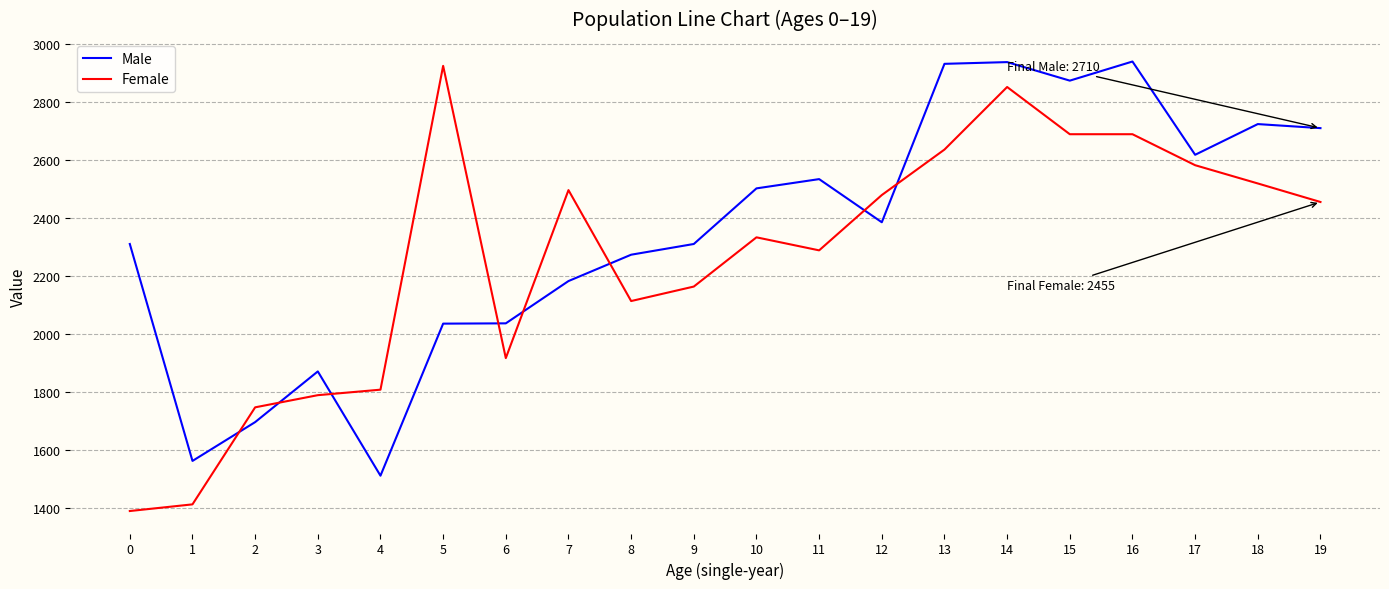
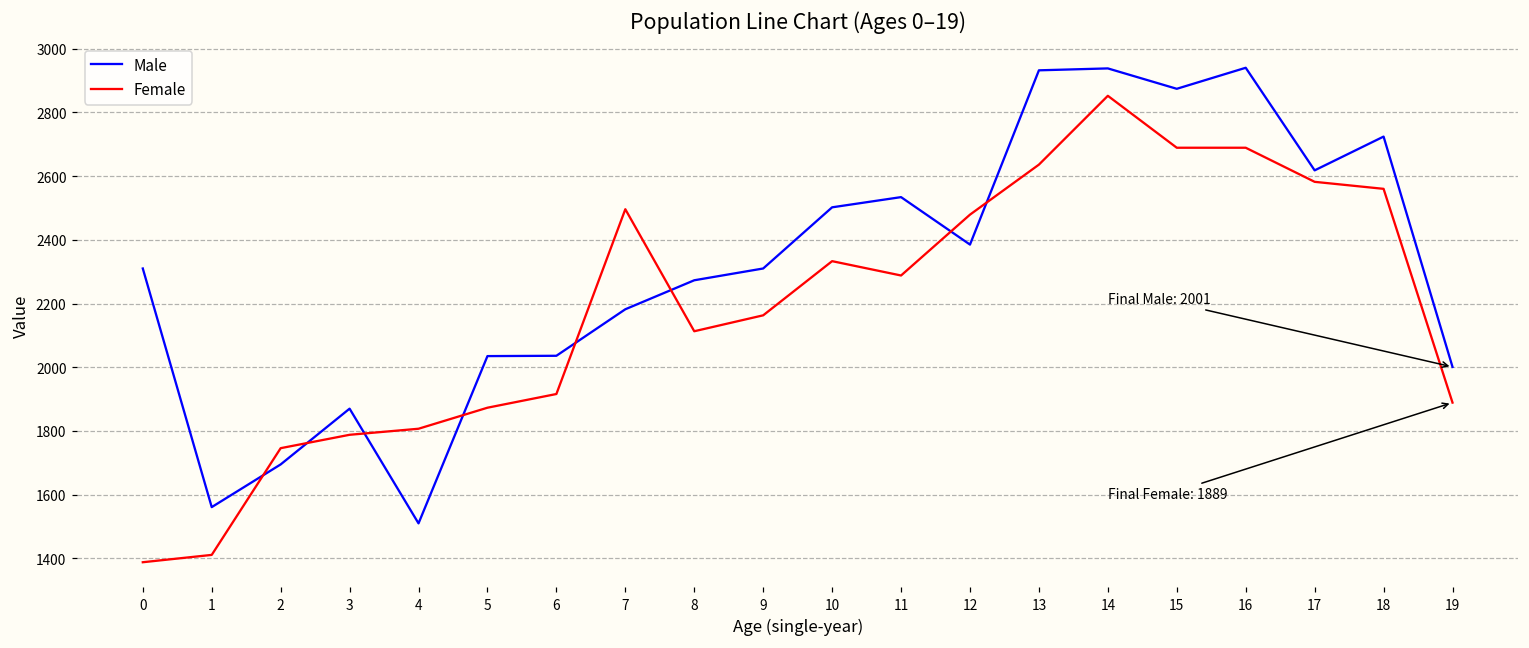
Female, 5: 2930 -> 1870
Female, 18: 2520 -> 2560
Male, 19: 2710 -> 2001
Female, 19: 2455 -> 1889
